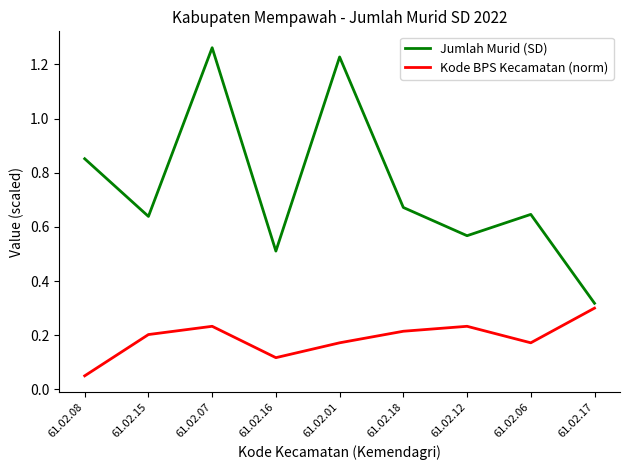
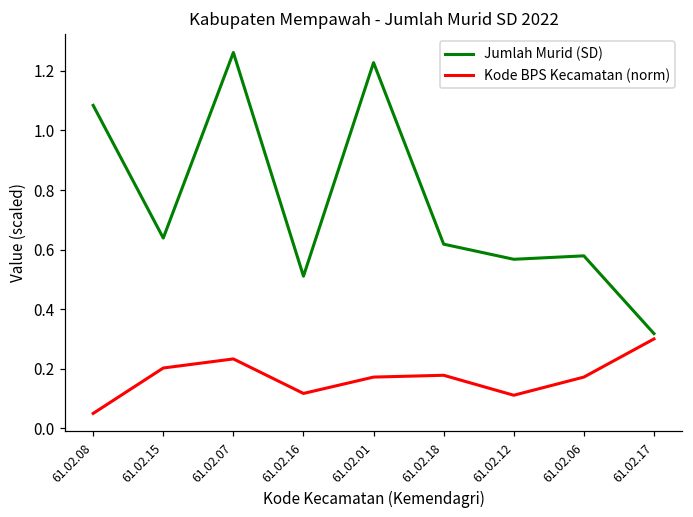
Jumlah Murid (SD), 61.02.08: 0.85 -> 1.08
Jumlah Murid (SD), 61.02.18: 0.67 -> 0.62
Kode BPS Kecamatan (norm), 61.02.18: 0.21 -> 0.18
Kode BPS Kecamatan (norm), 61.02.12: 0.23 -> 0.11
Jumlah Murid (SD), 61.02.06: 0.65 -> 0.58
